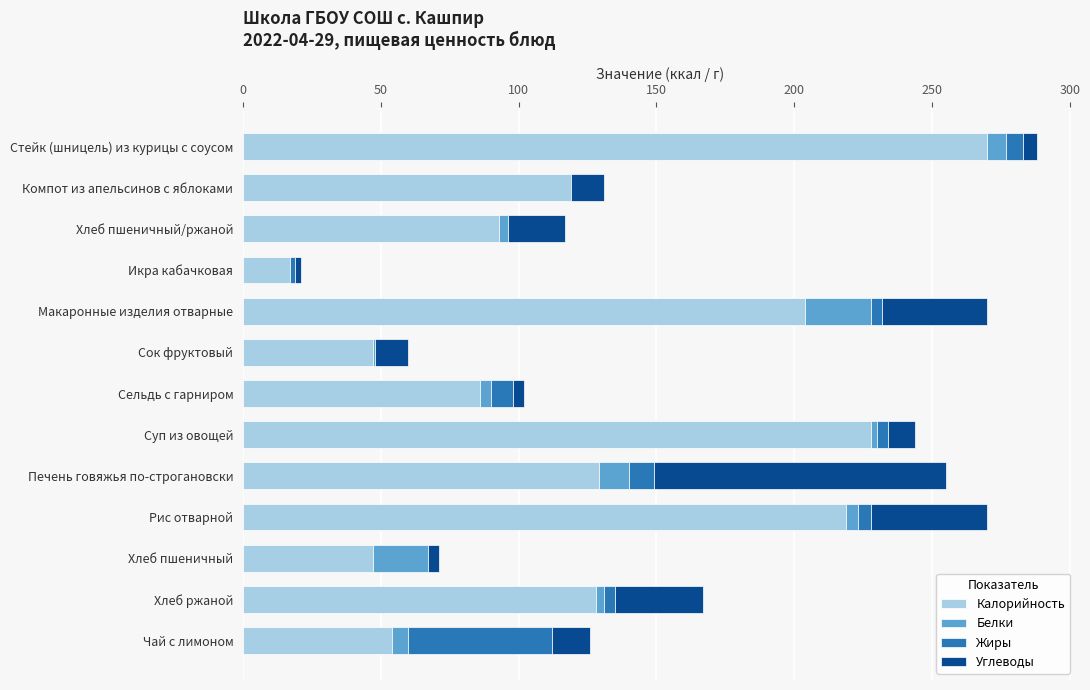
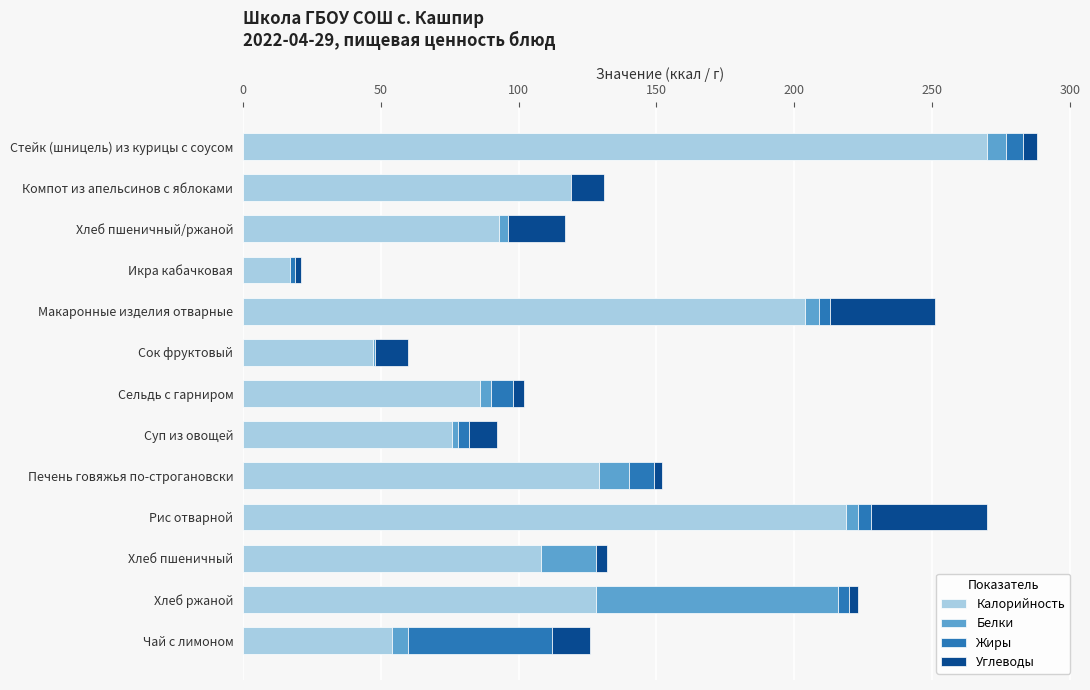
Белки, Макаронные изделия отварные: 24 -> 5
Калорийность, Суп из овощей: 228 -> 76
Углеводы, Печень говяжья по-строгановски: 106 -> 3
Калорийность, Хлеб пшеничный: 47 -> 108
Белки, Хлеб ржаной: 3 -> 88
Углеводы, Хлеб ржаной: 32 -> 3
